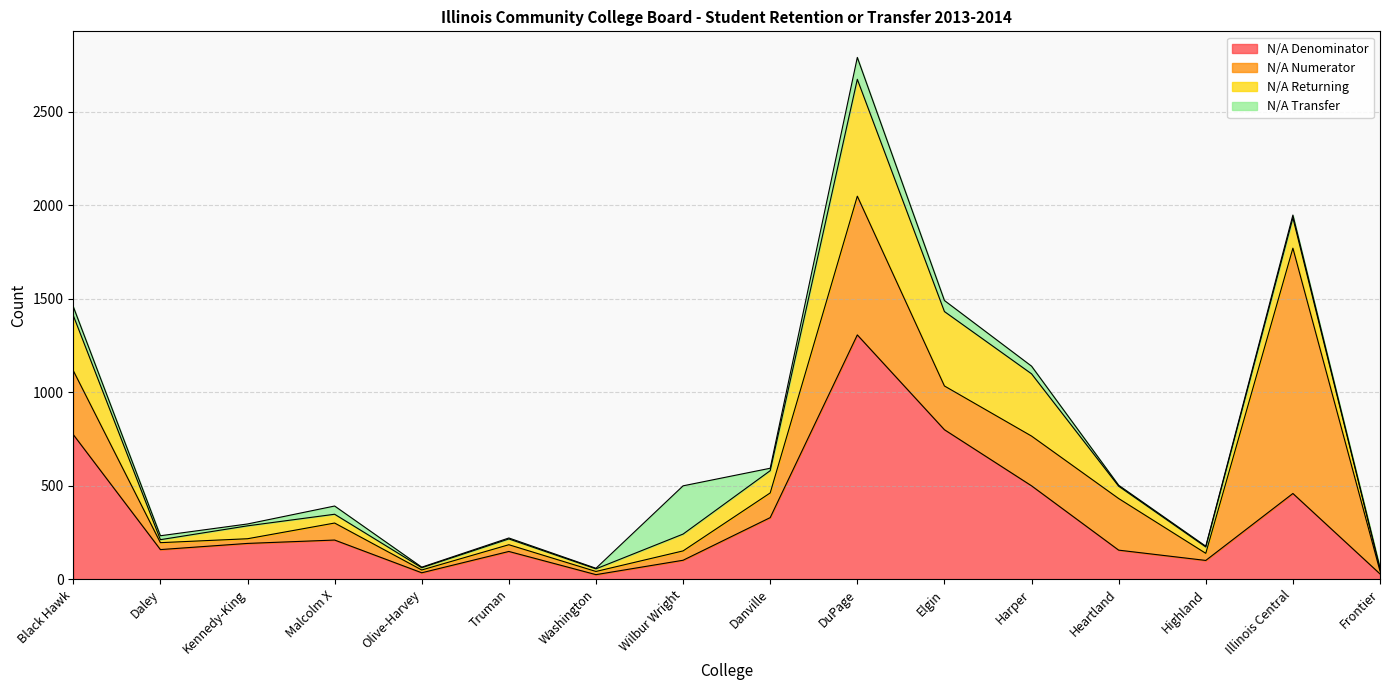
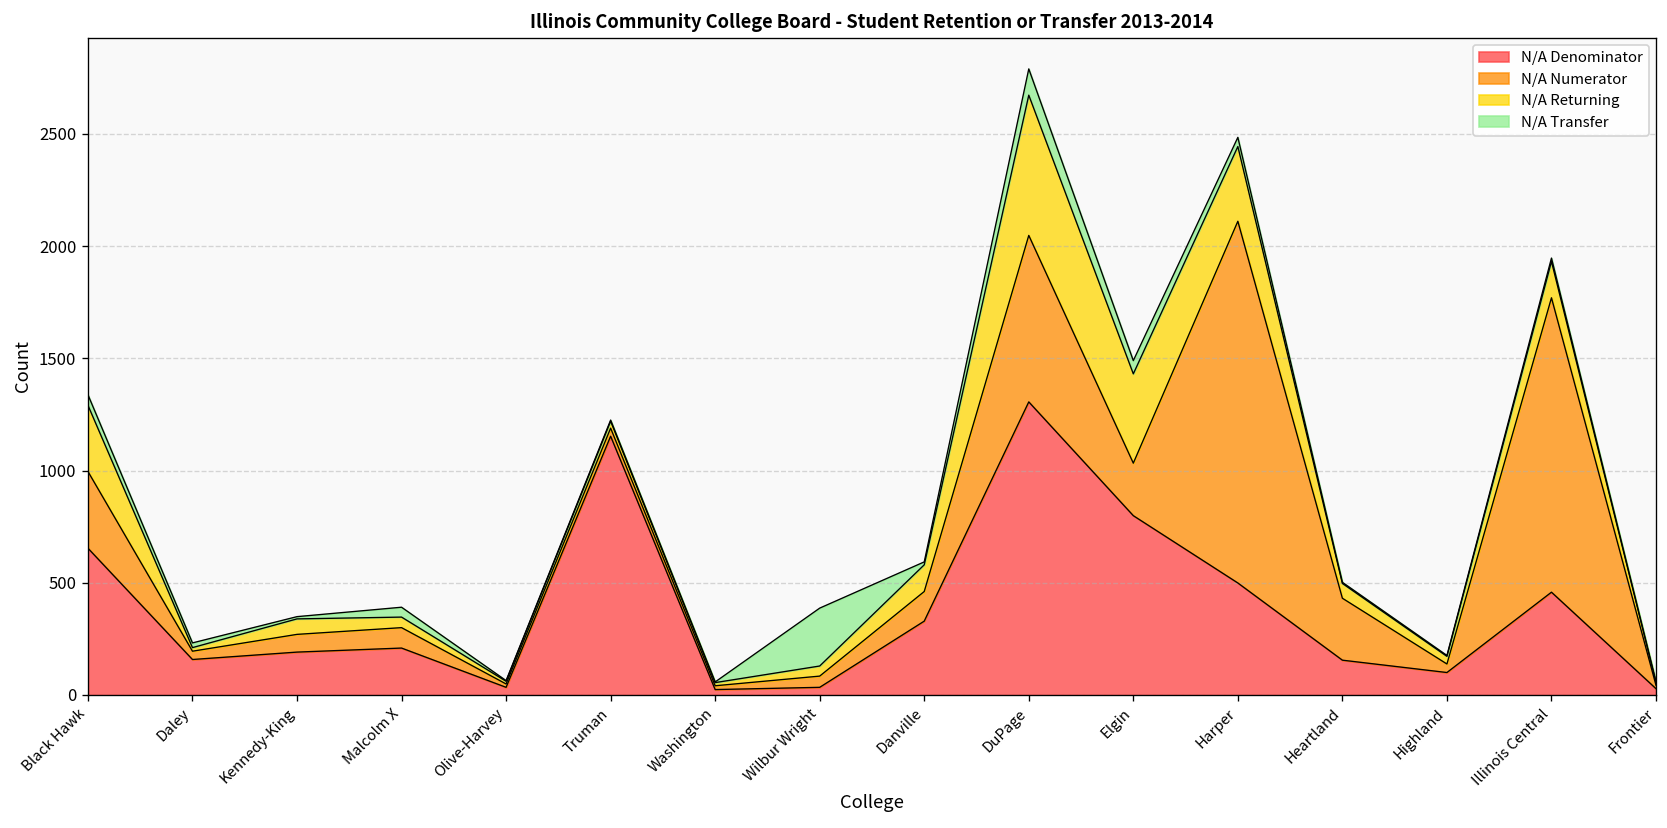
N/A Denominator, Black Hawk: 770 -> 650
N/A Numerator, Kennedy-King: 30 -> 80
N/A Denominator, Truman: 150 -> 1150
N/A Denominator, Wilbur Wright: 100 -> 30
N/A Returning, Wilbur Wright: 90 -> 50
N/A Numerator, Harper: 270 -> 1610
